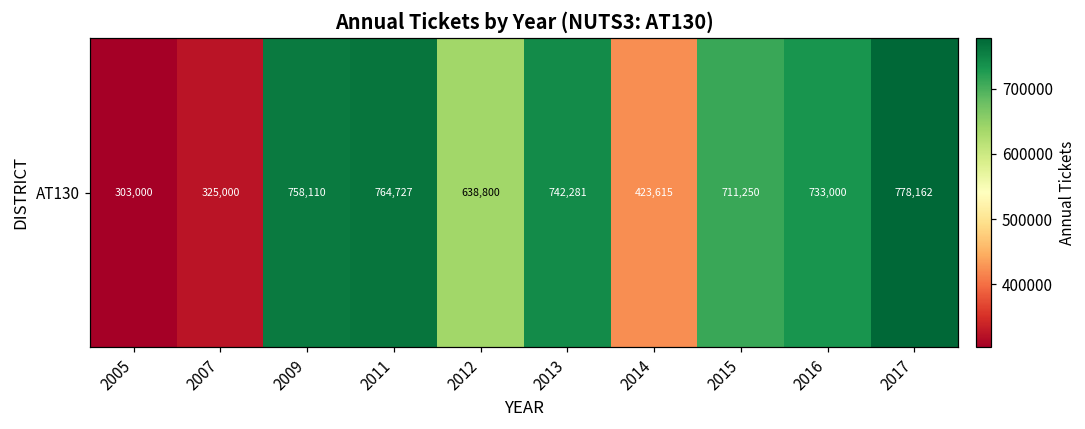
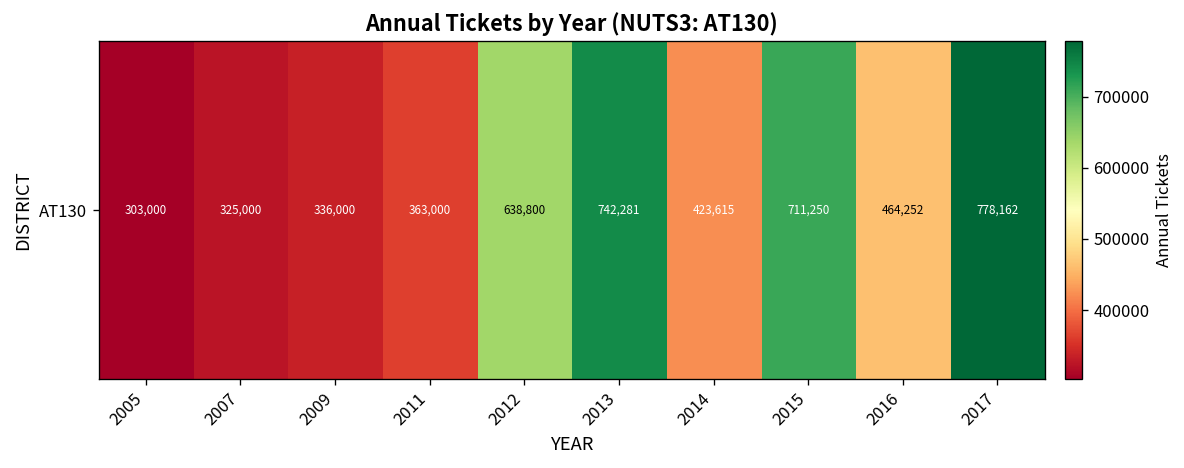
AT130, 2009: 758,110 -> 336,000
AT130, 2011: 764,727 -> 363,000
AT130, 2016: 733,000 -> 464,252
